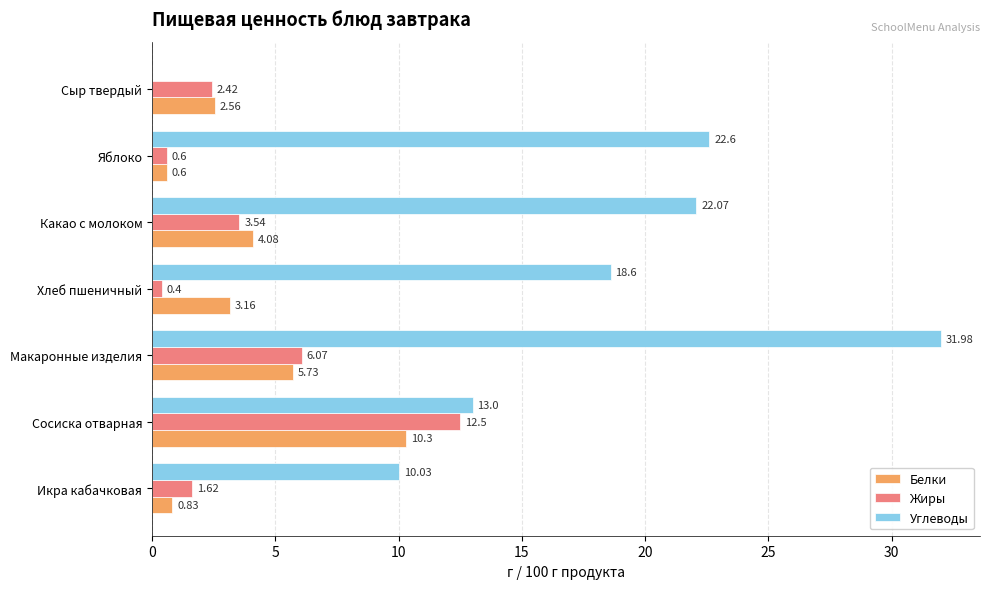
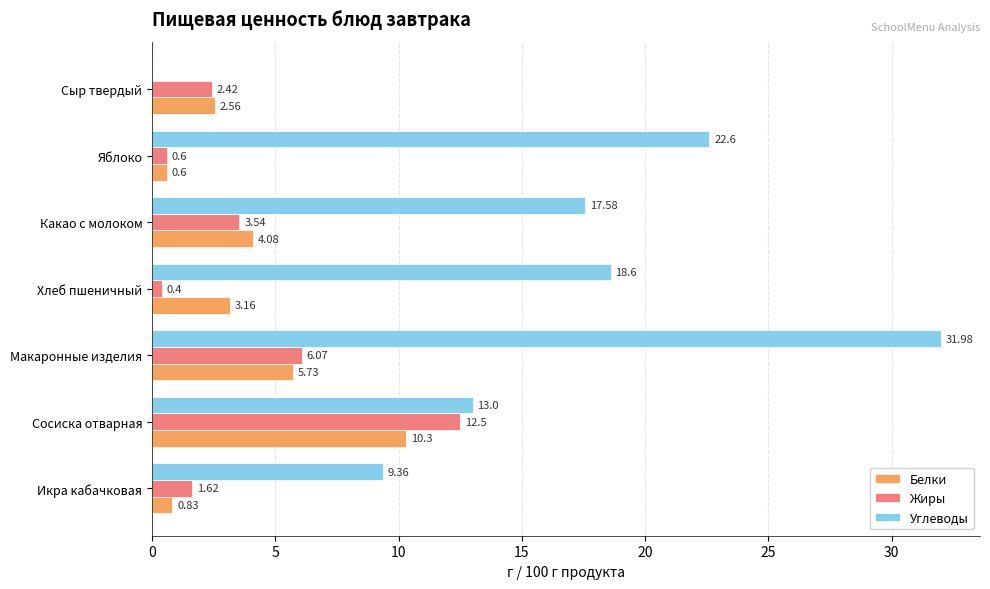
Углеводы, Какао с молоком: 22.07 -> 17.58
Углеводы, Икра кабачковая: 10.03 -> 9.36
